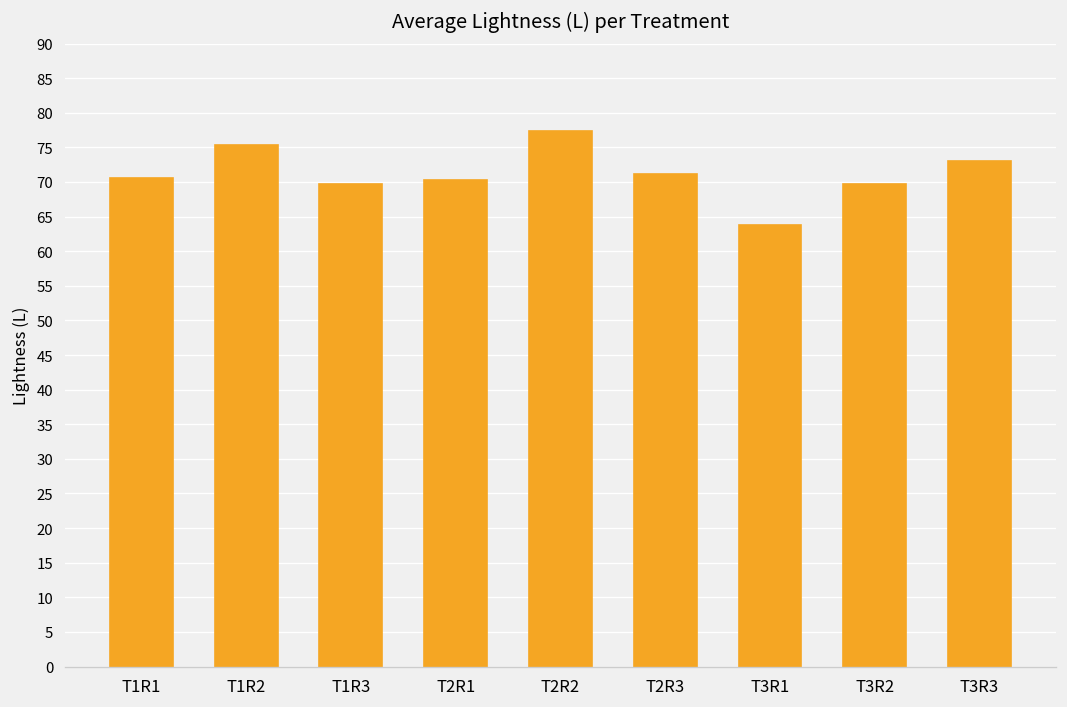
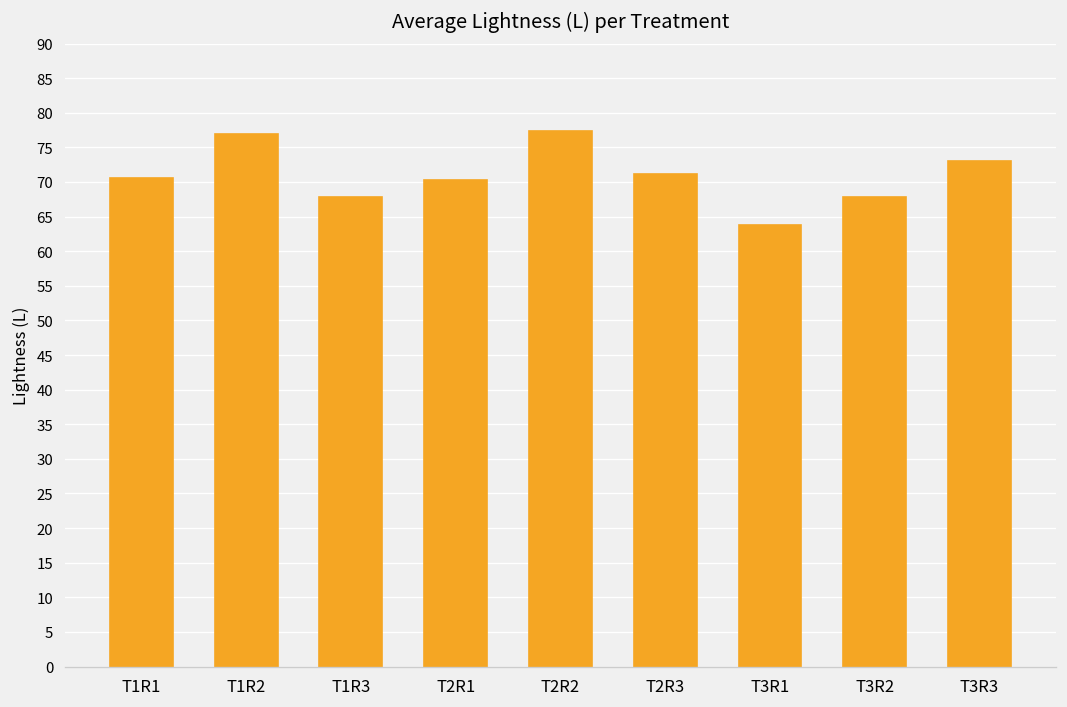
T1R2: 75 -> 77
T1R3: 70 -> 68
T3R2: 70 -> 68
